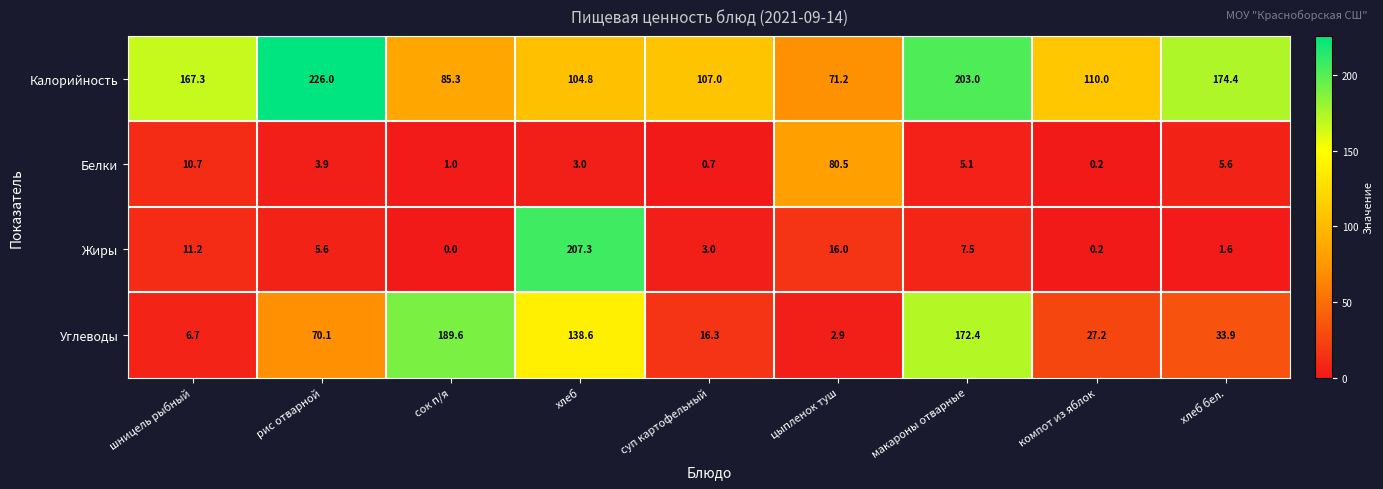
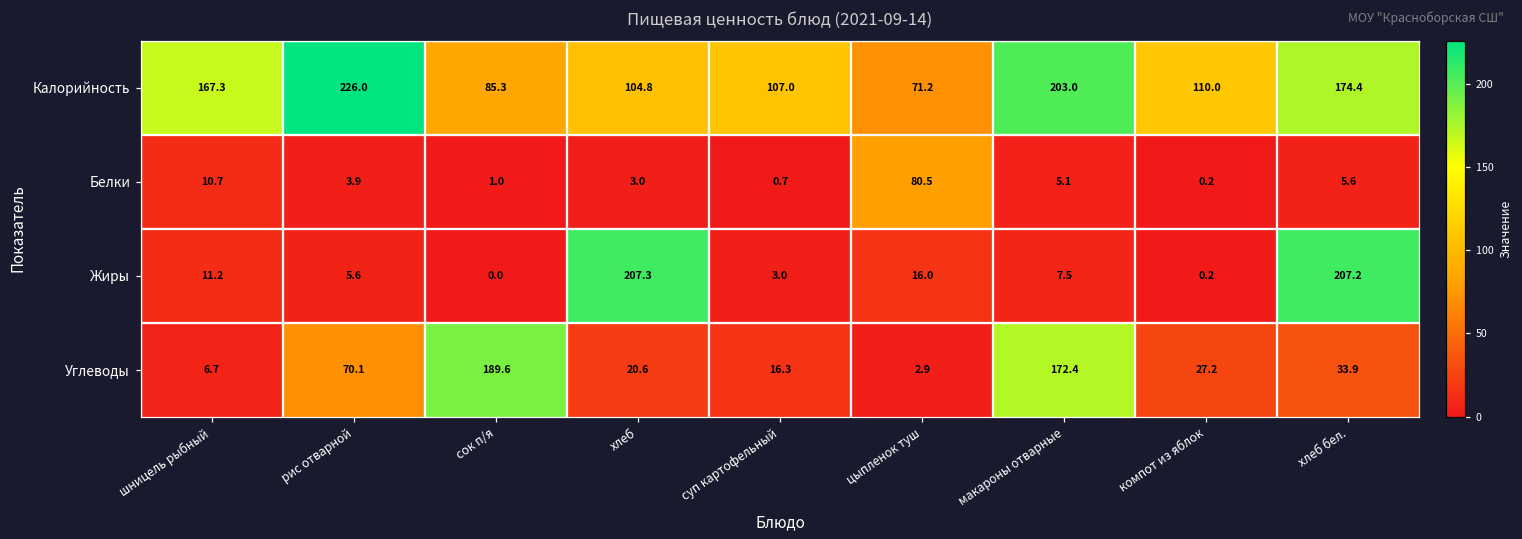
Жиры, хлеб бел.: 1.6 -> 207.2
Углеводы, хлеб: 138.6 -> 20.6
